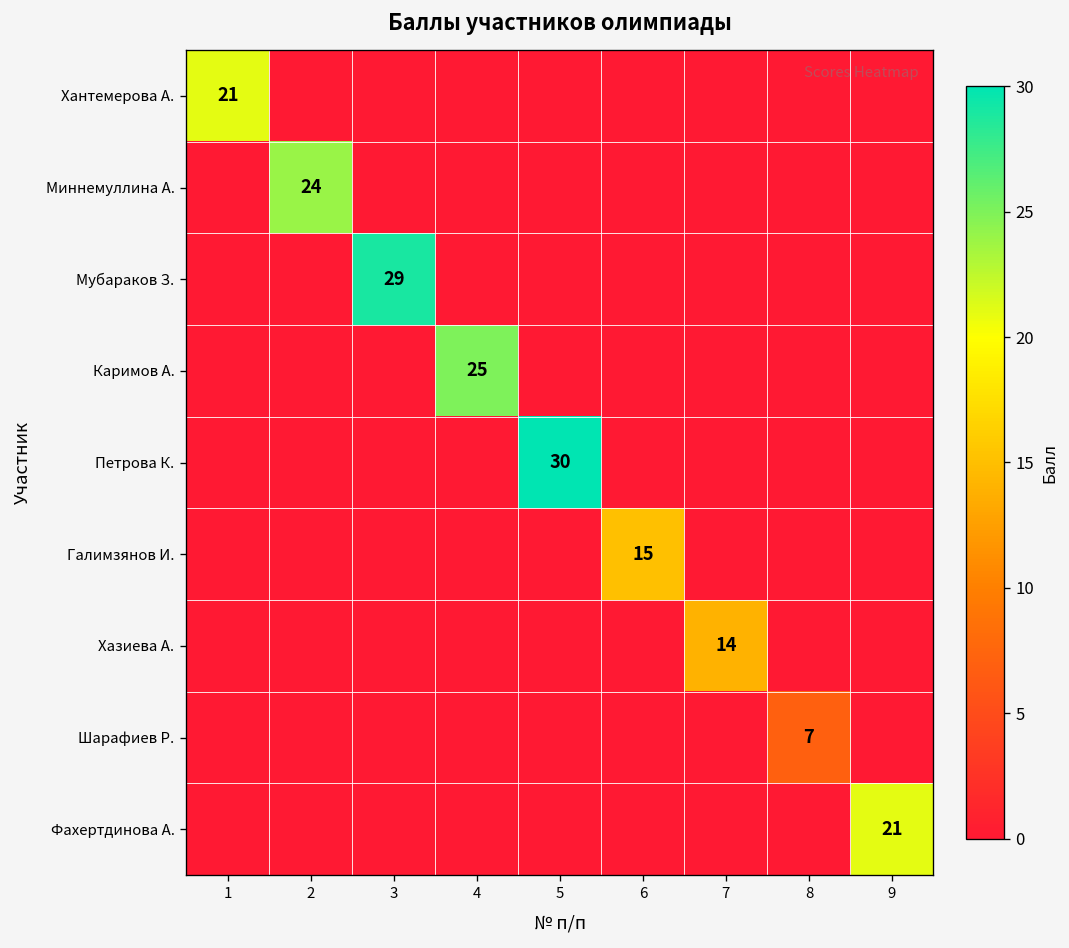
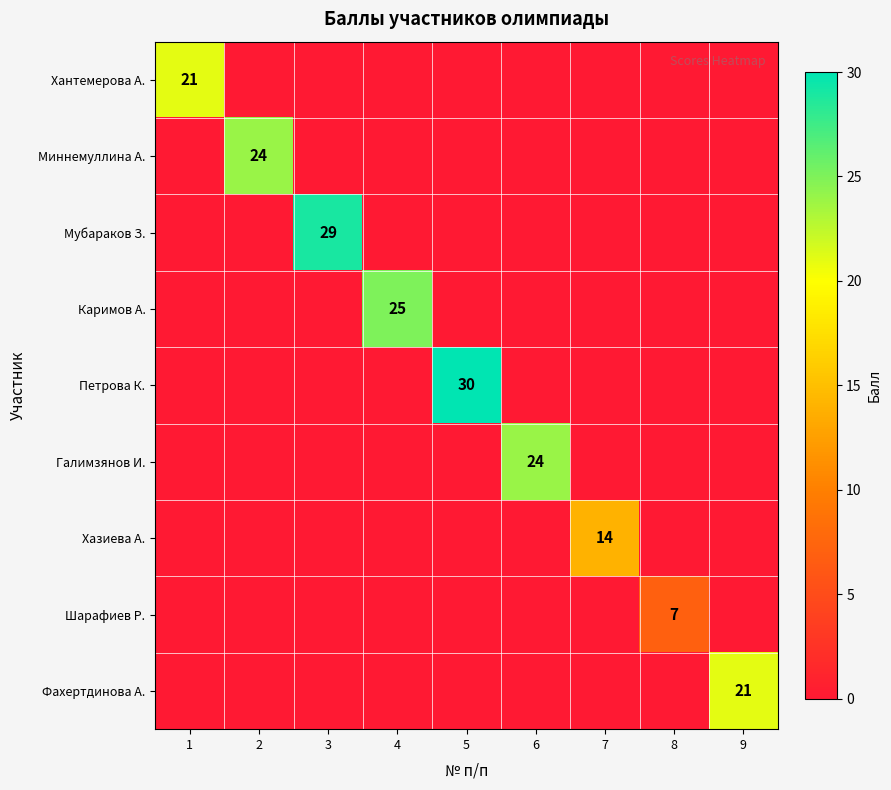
Галимзянов И., 6: 15 -> 24
